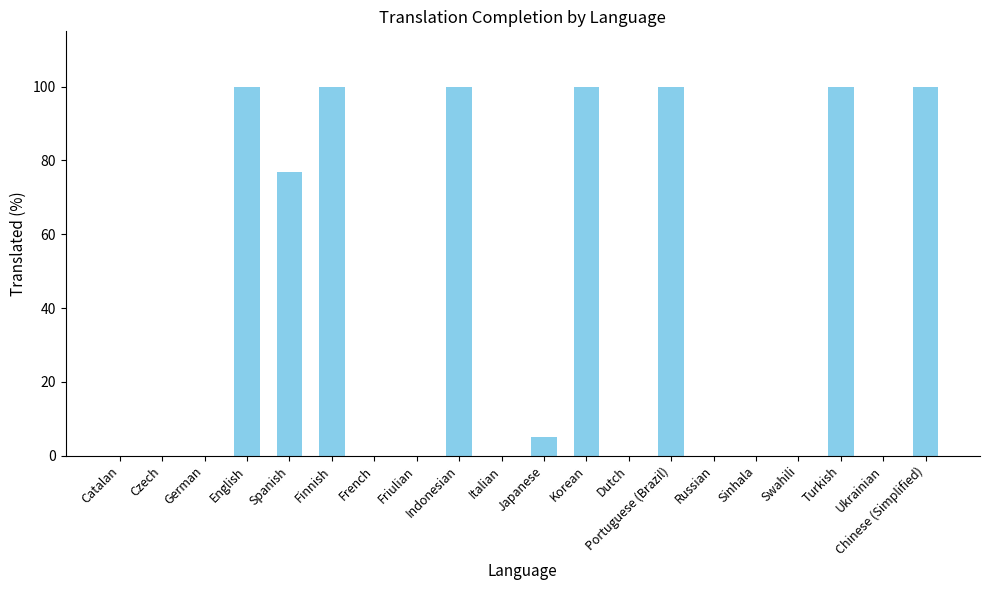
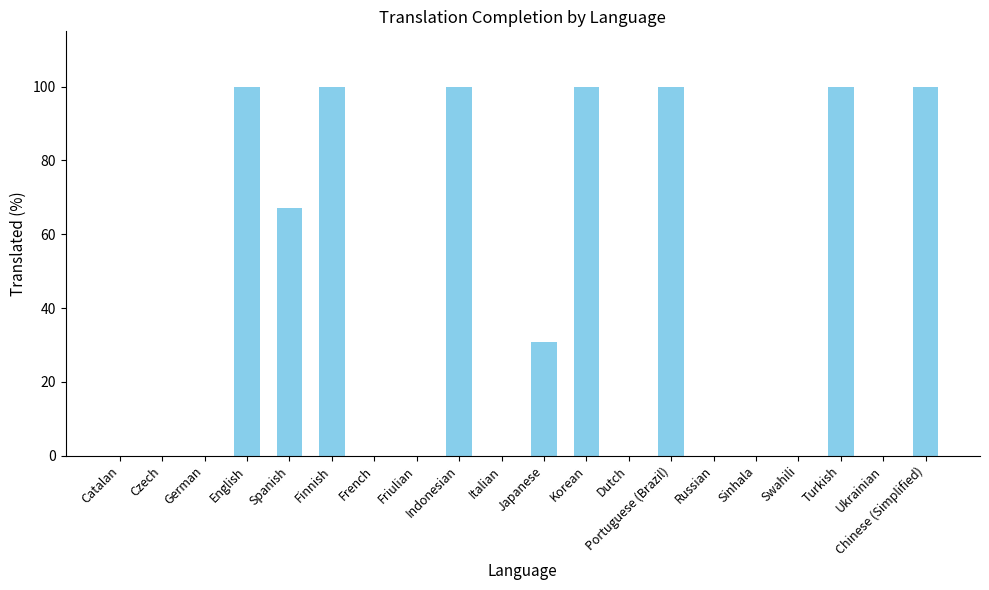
Spanish: 77 -> 67
Japanese: 5 -> 31
